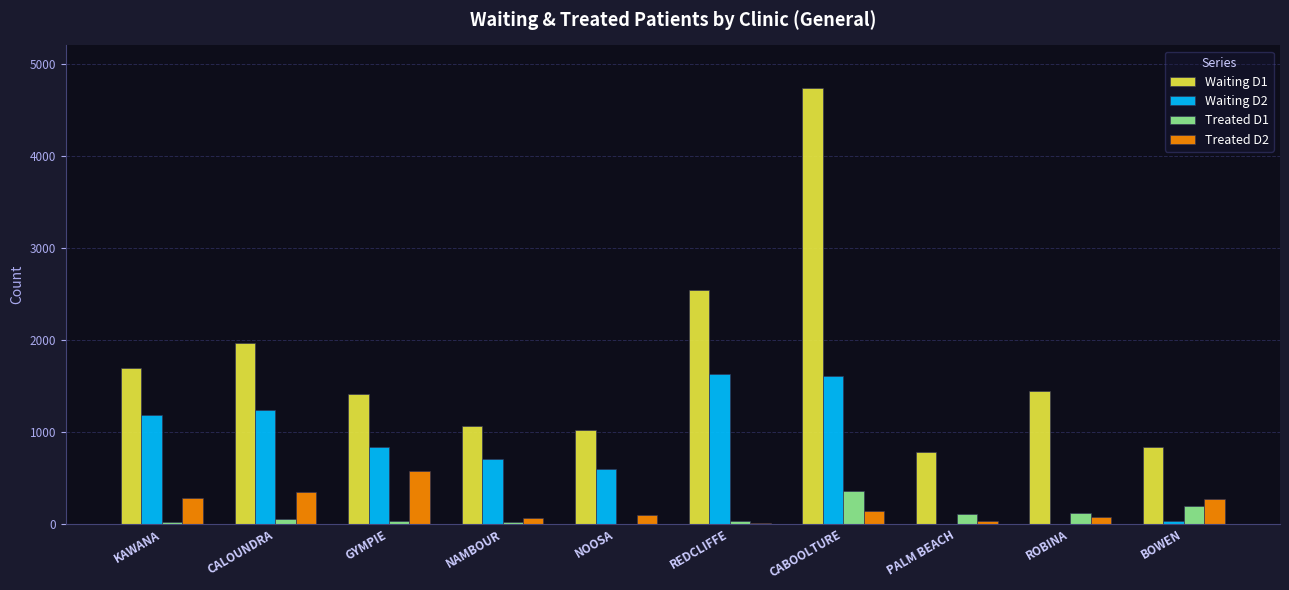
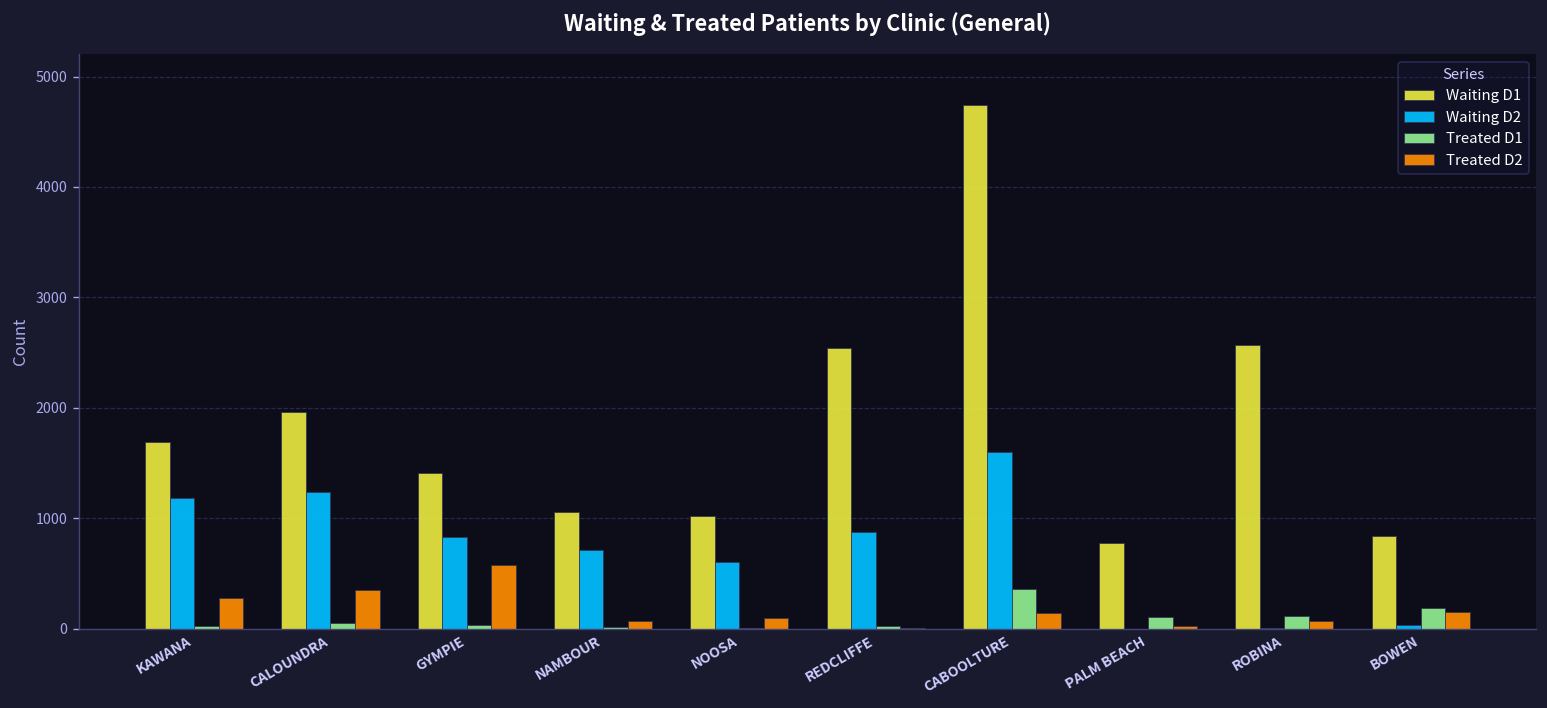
Waiting D2, REDCLIFFE: 1600 -> 900
Waiting D1, ROBINA: 1400 -> 2600
Treated D2, BOWEN: 300 -> 100
